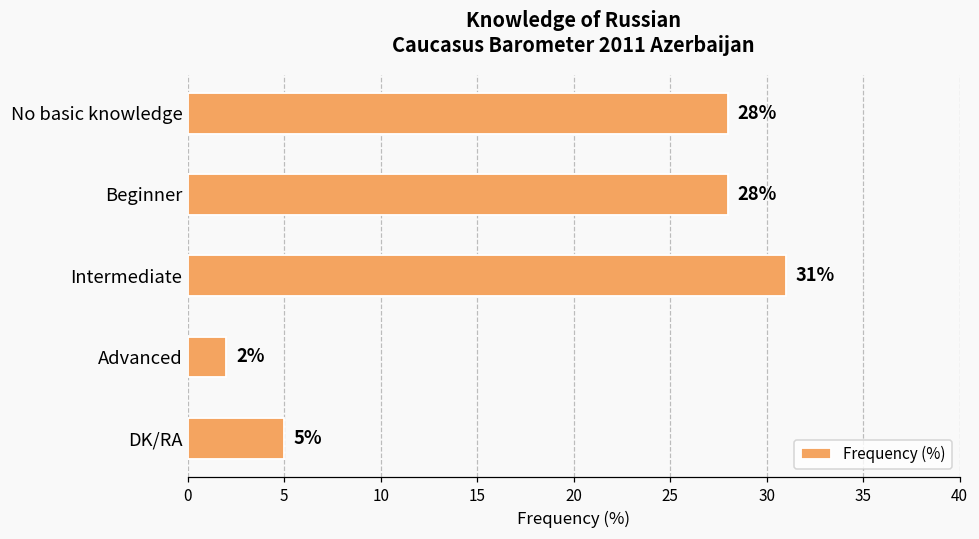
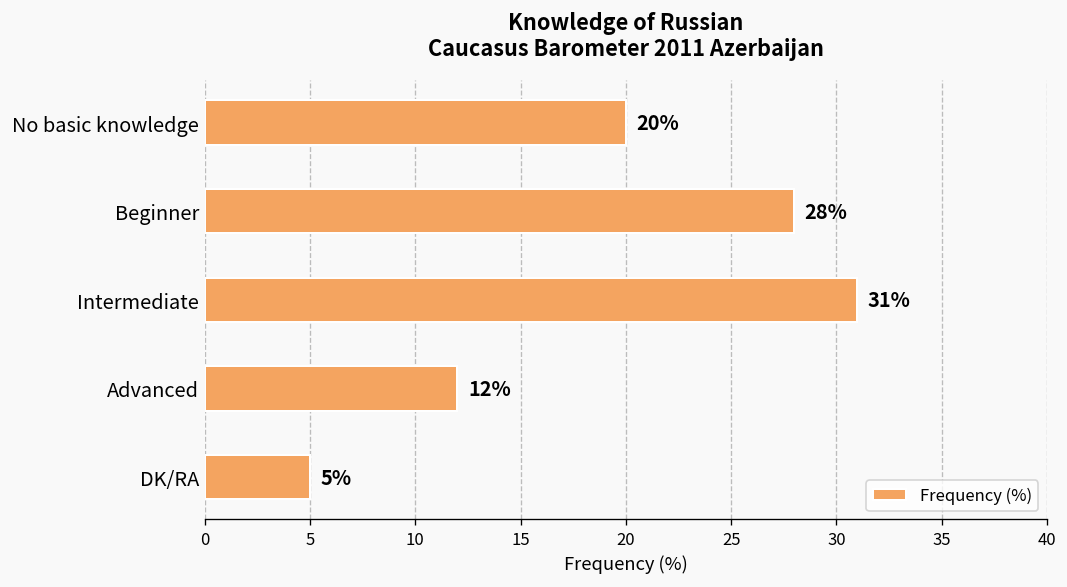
No basic knowledge: 28% -> 20%
Advanced: 2% -> 12%
